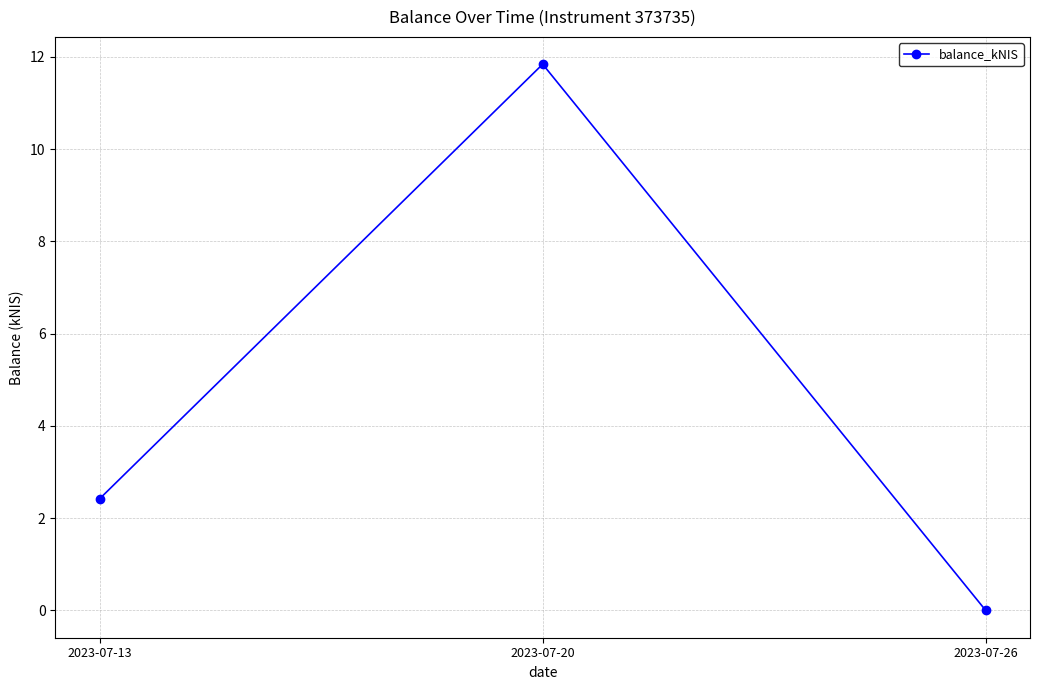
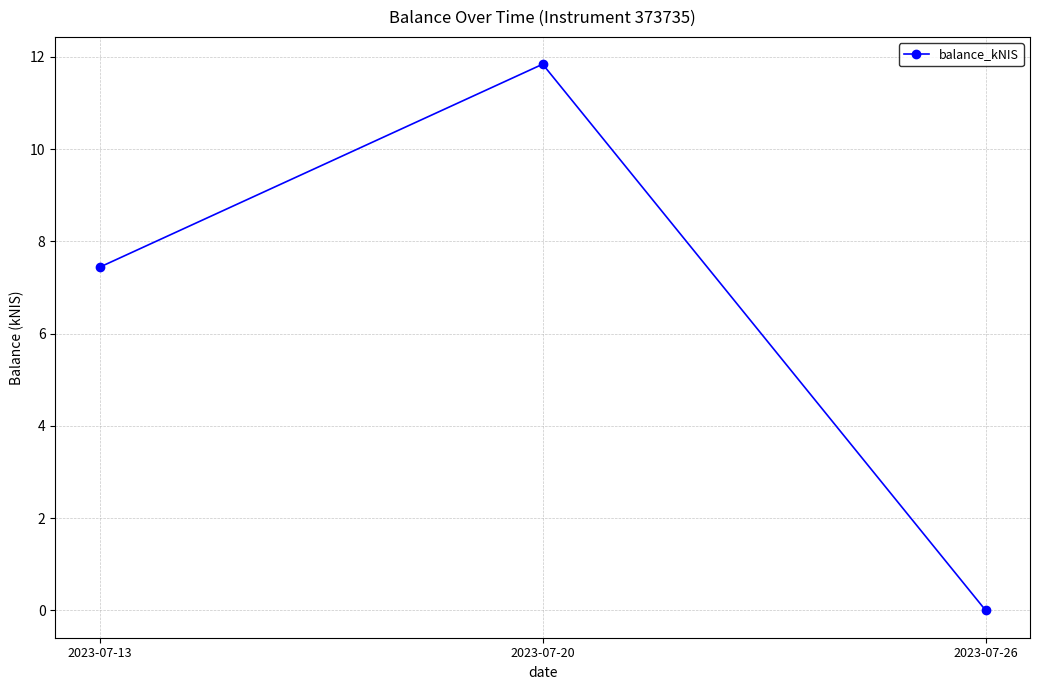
2023-07-13: 2.4 -> 7.4
